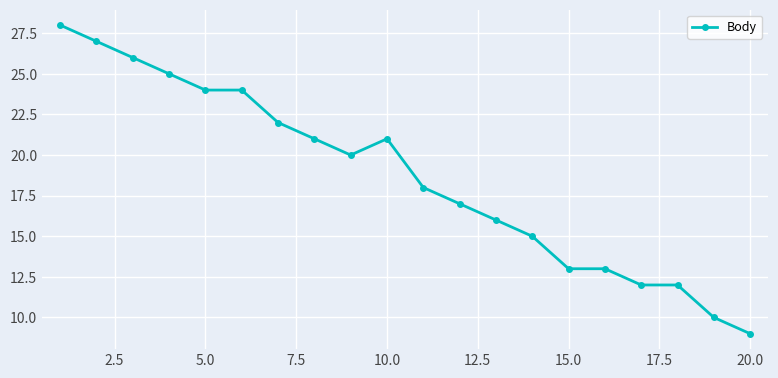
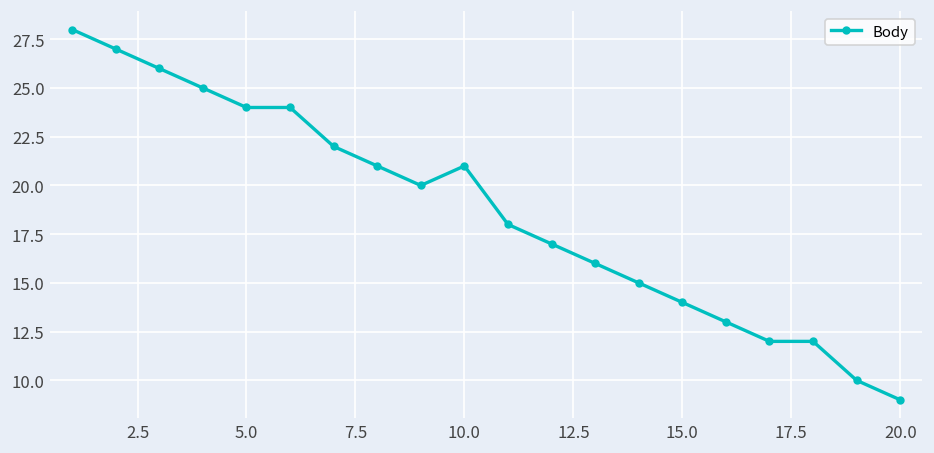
15.0: 13 -> 14
